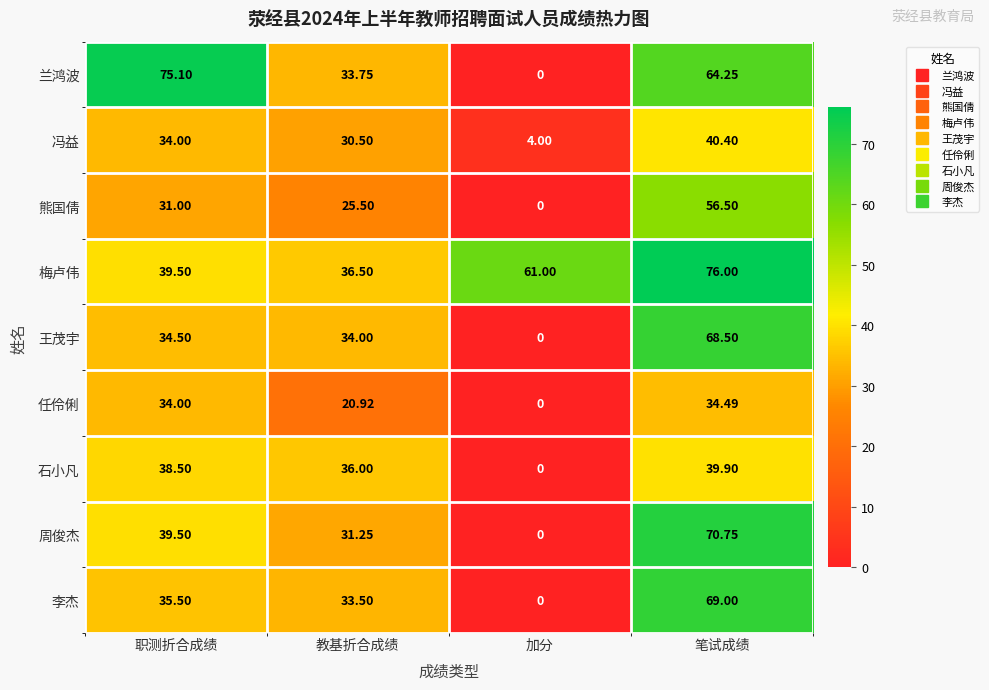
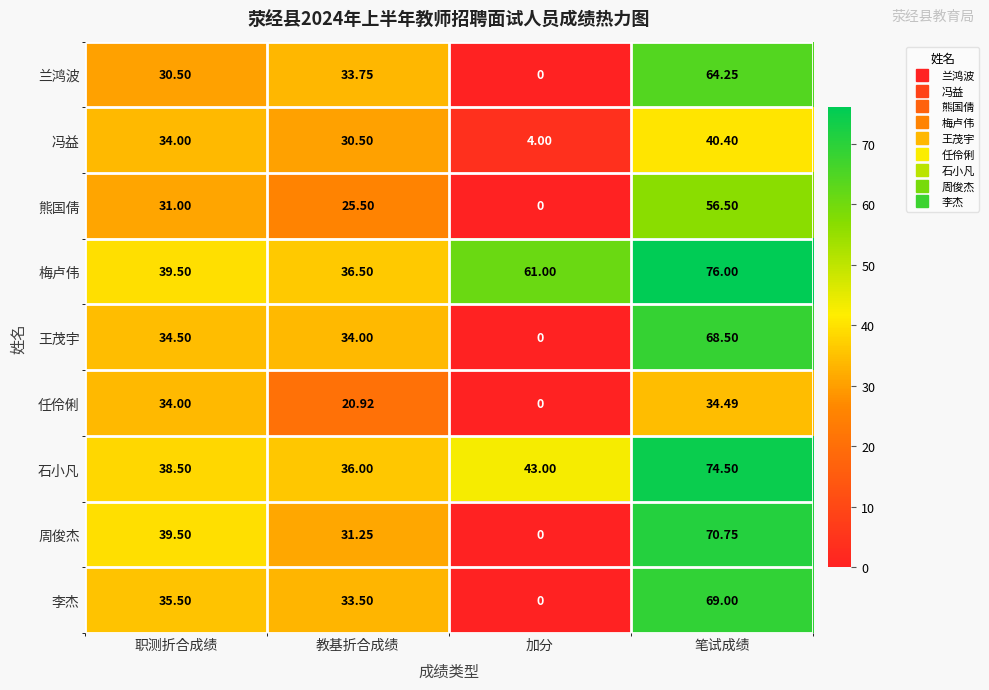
兰鸿波, 职测折合成绩: 75.10 -> 30.50
石小凡, 加分: 0 -> 43.00
石小凡, 笔试成绩: 39.90 -> 74.50
